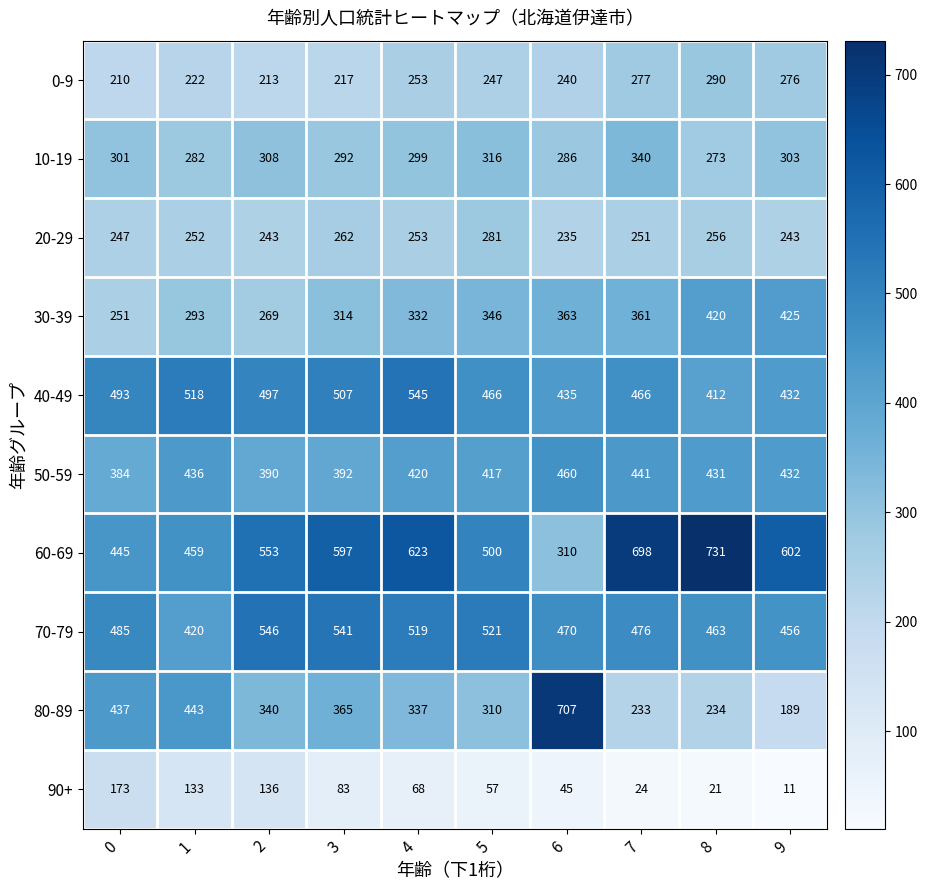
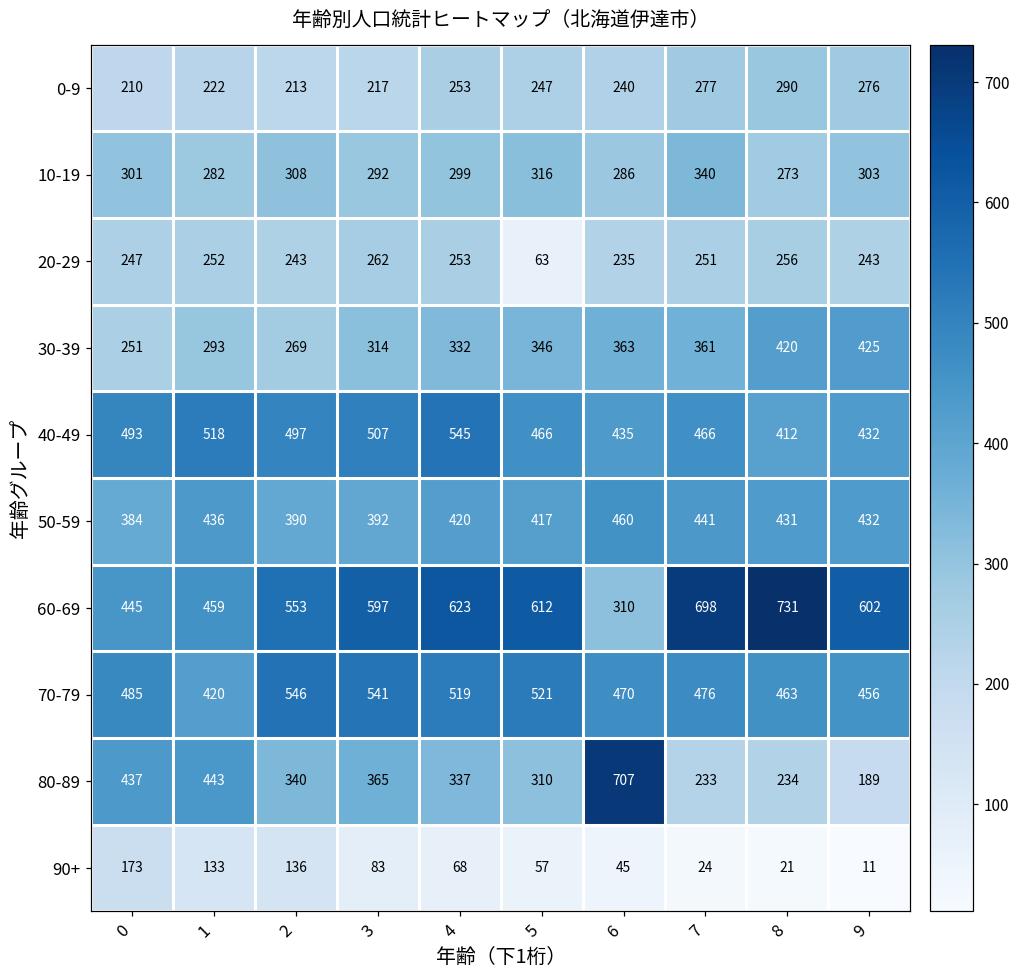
20-29, 5: 281 -> 63
60-69, 5: 500 -> 612
